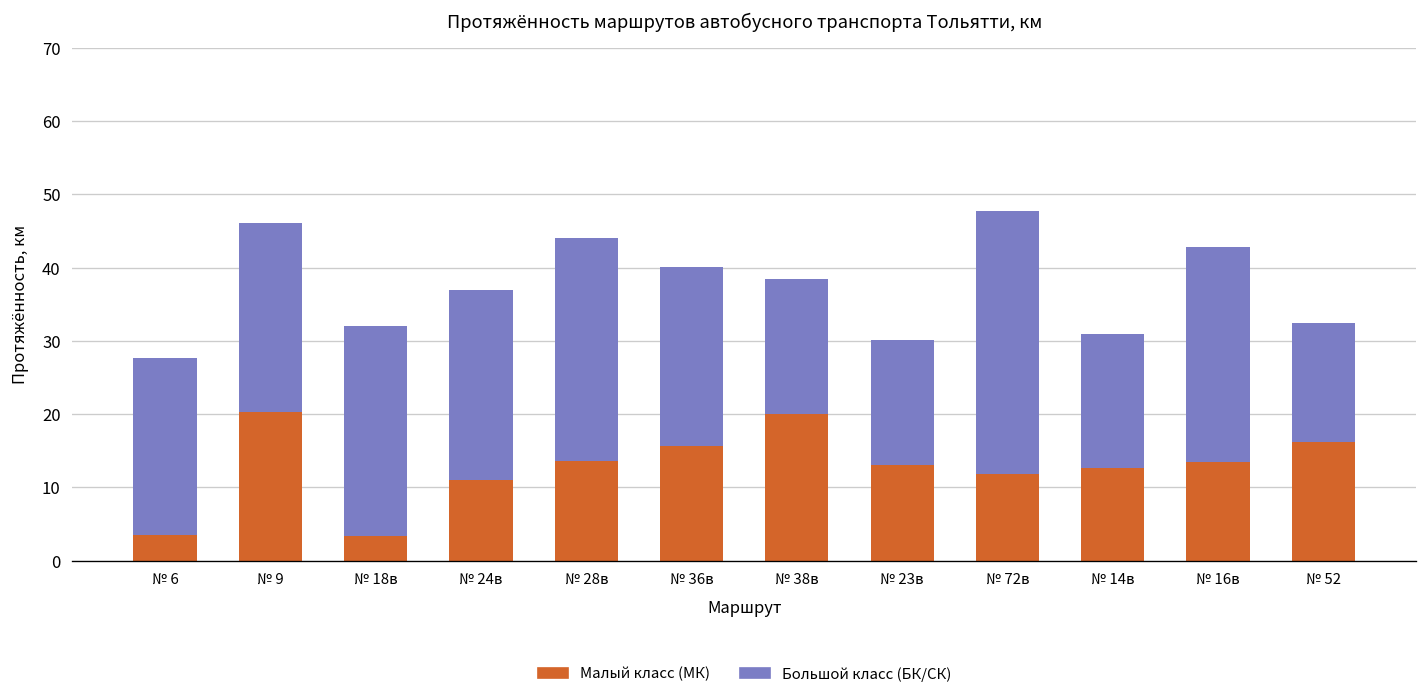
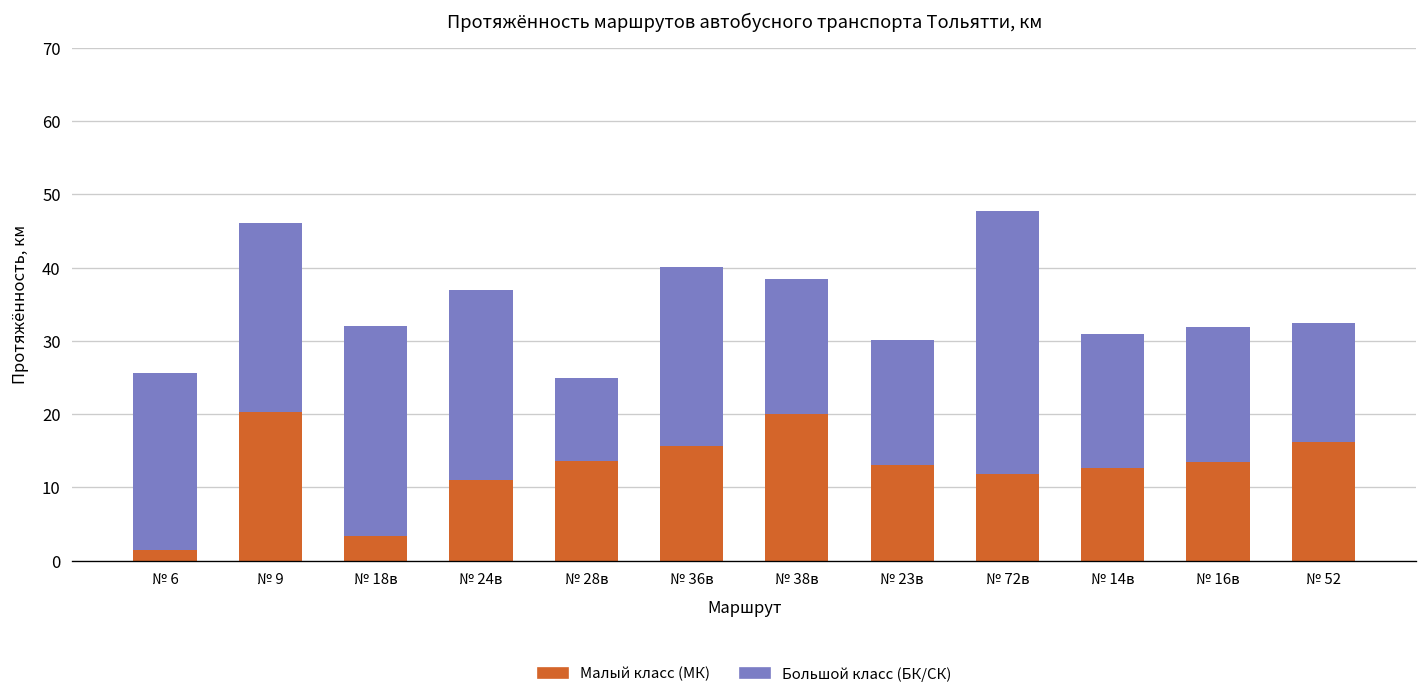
Малый класс (МК), № 6: 4 -> 2
Большой класс (БК/СК), № 28в: 31 -> 11
Большой класс (БК/СК), № 16в: 29 -> 18
